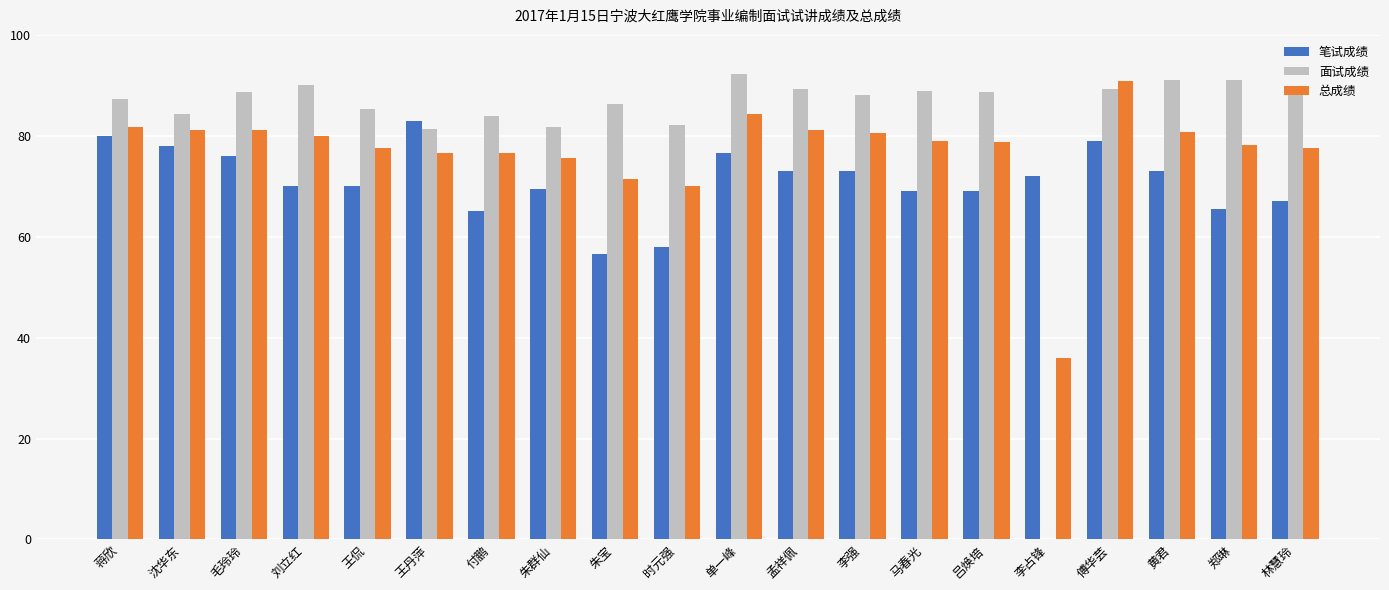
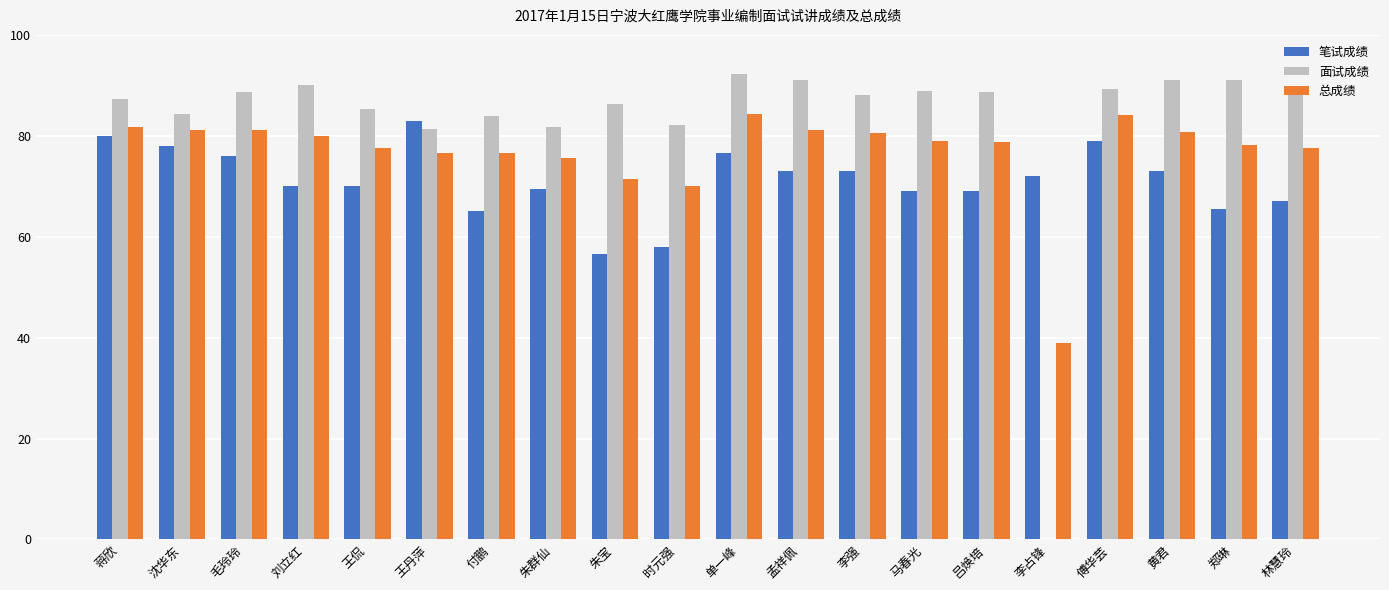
面试成绩, 孟祥佩: 89 -> 91
总成绩, 李占锋: 36 -> 39
总成绩, 傅华芸: 91 -> 84
